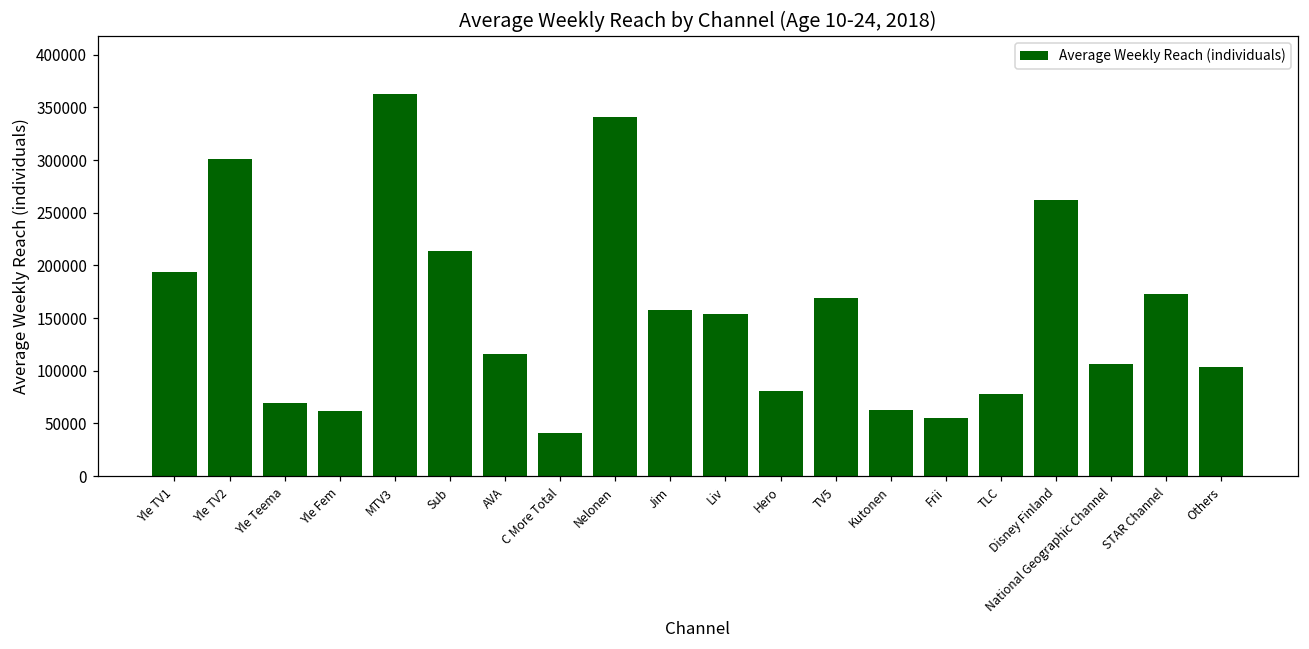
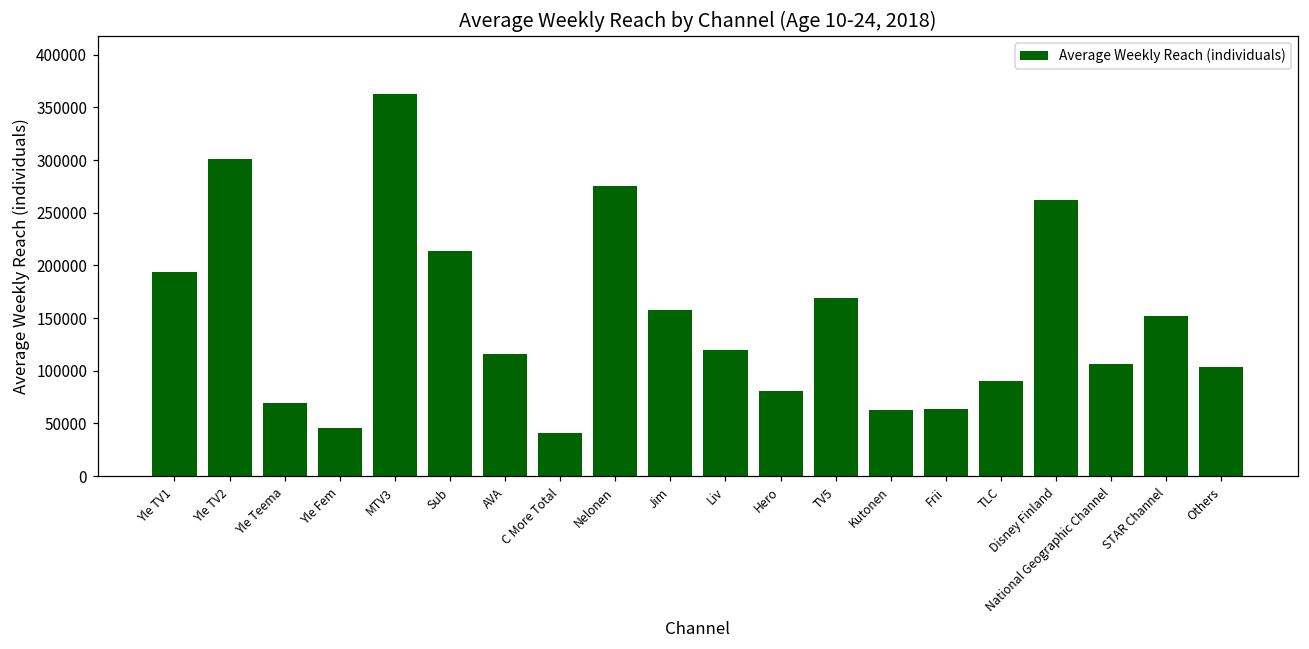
Yle Fem: 60000 -> 50000
Nelonen: 340000 -> 280000
Liv: 150000 -> 120000
Frii: 55000 -> 64000
TLC: 80000 -> 90000
STAR Channel: 170000 -> 150000
